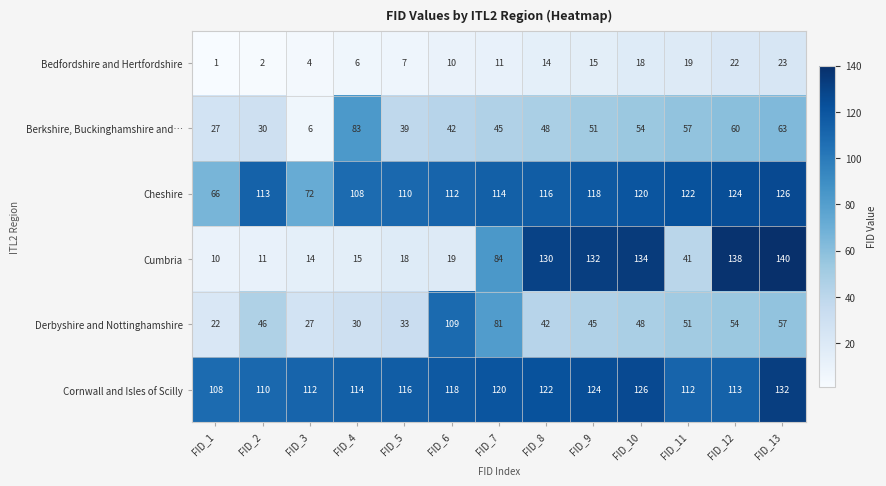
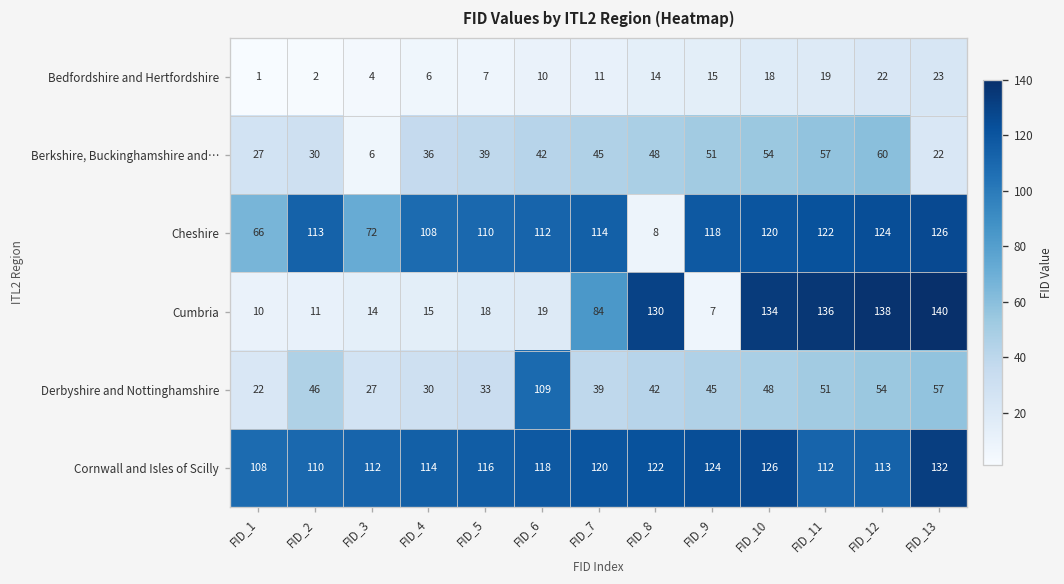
Berkshire, Buckinghamshire and…, FID_4: 83 -> 36
Berkshire, Buckinghamshire and…, FID_13: 63 -> 22
Cheshire, FID_8: 116 -> 8
Cumbria, FID_9: 132 -> 7
Cumbria, FID_11: 41 -> 136
Derbyshire and Nottinghamshire, FID_7: 81 -> 39
